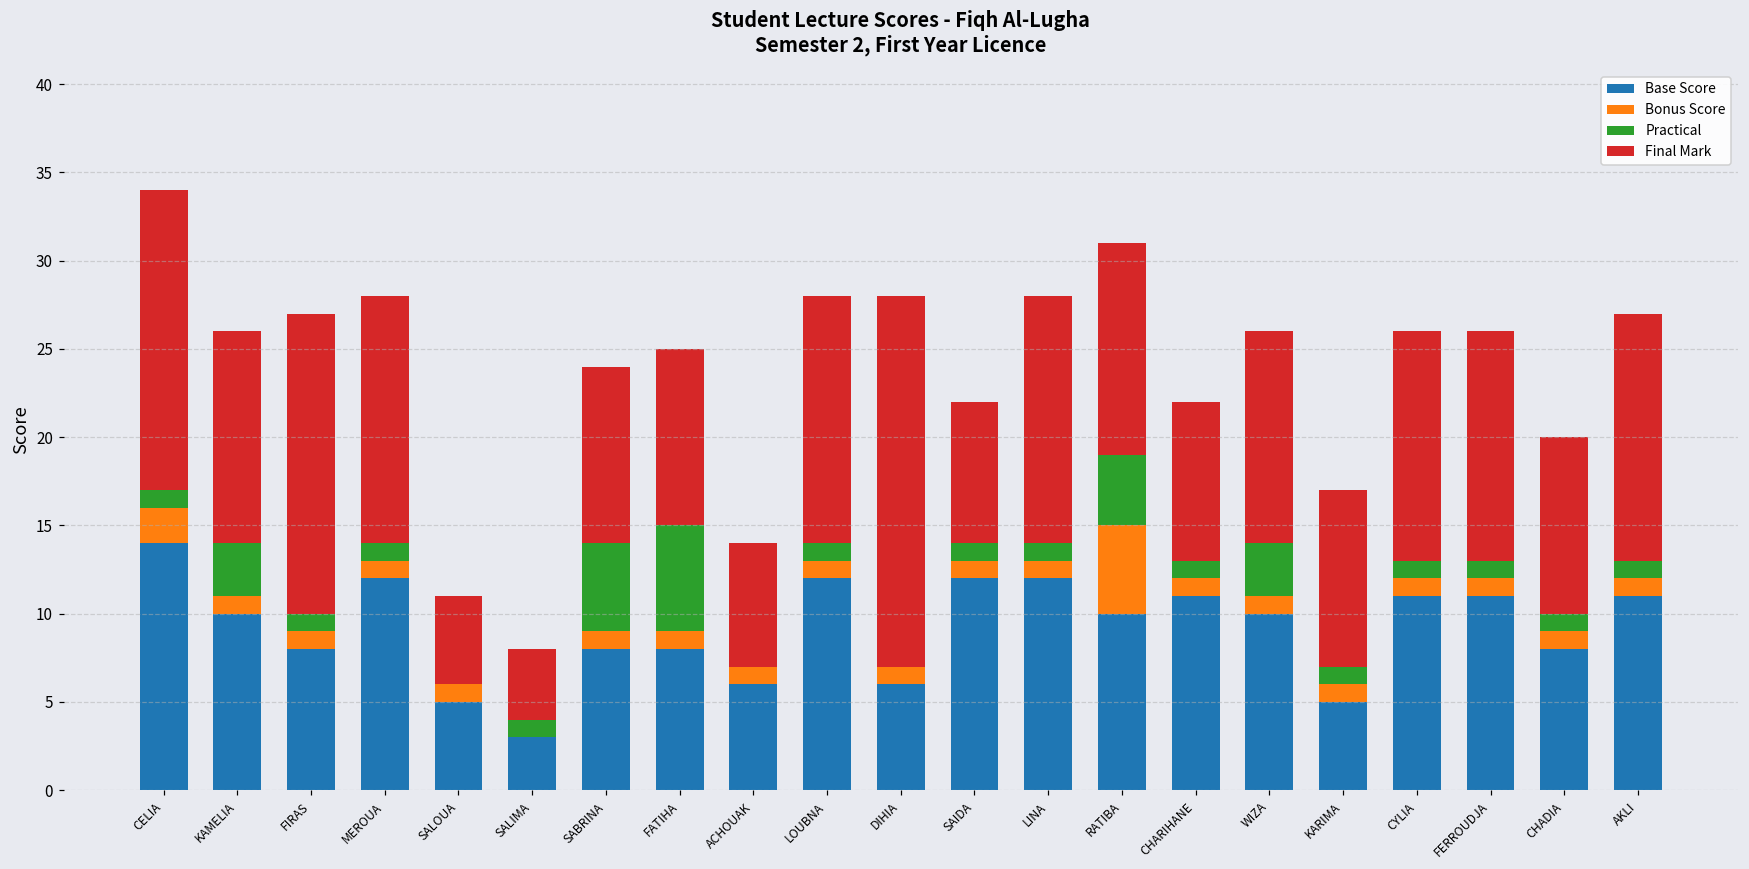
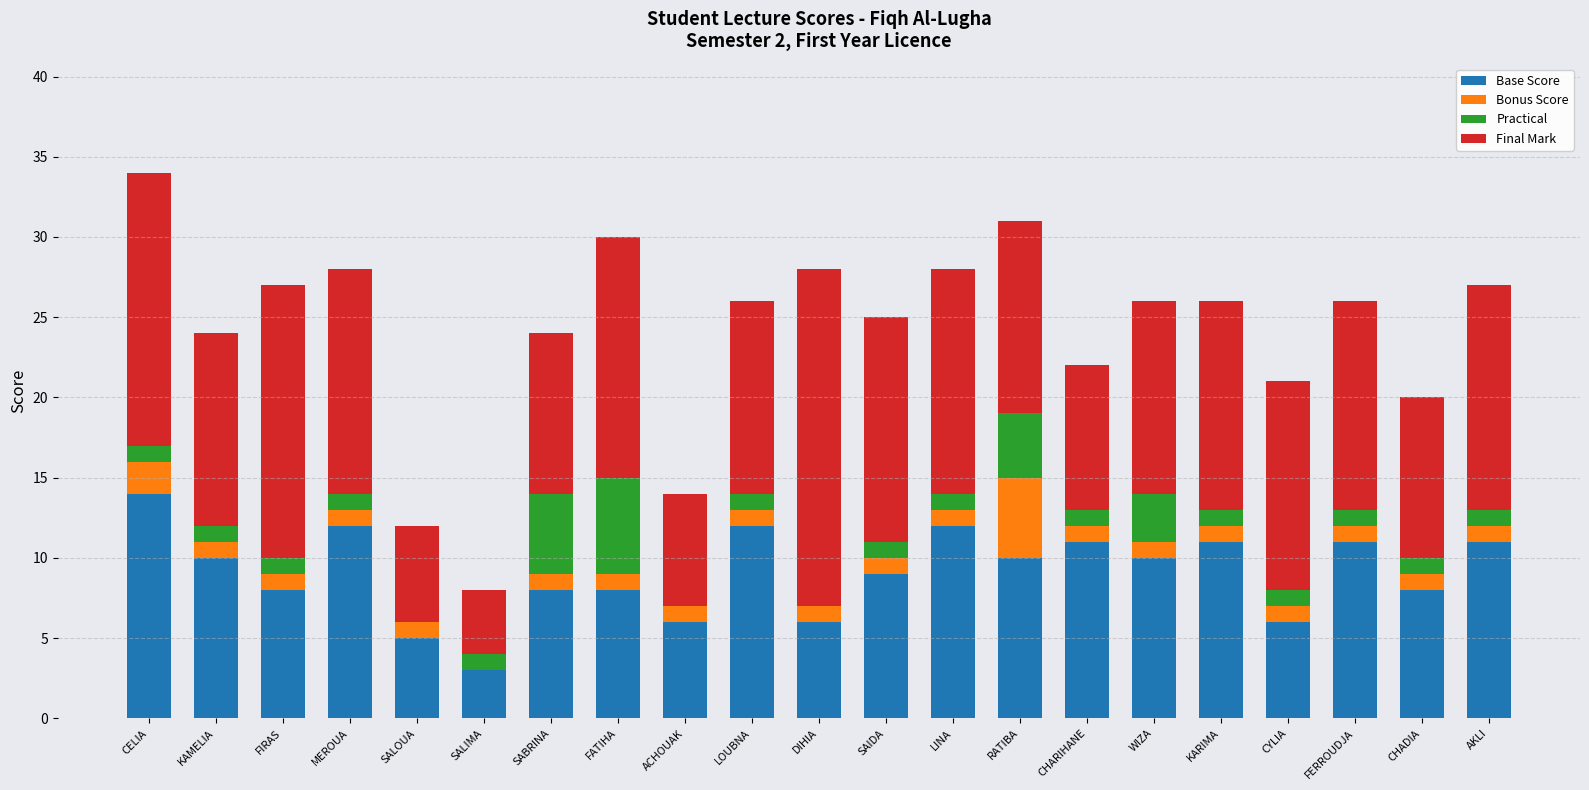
Practical, KAMELIA: 3 -> 1
Final Mark, SALOUA: 5 -> 6
Final Mark, FATIHA: 10 -> 15
Final Mark, LOUBNA: 14 -> 12
Base Score, SAIDA: 12 -> 9
Final Mark, SAIDA: 8 -> 14
Base Score, KARIMA: 5 -> 11
Final Mark, KARIMA: 10 -> 13
Base Score, CYLIA: 11 -> 6
